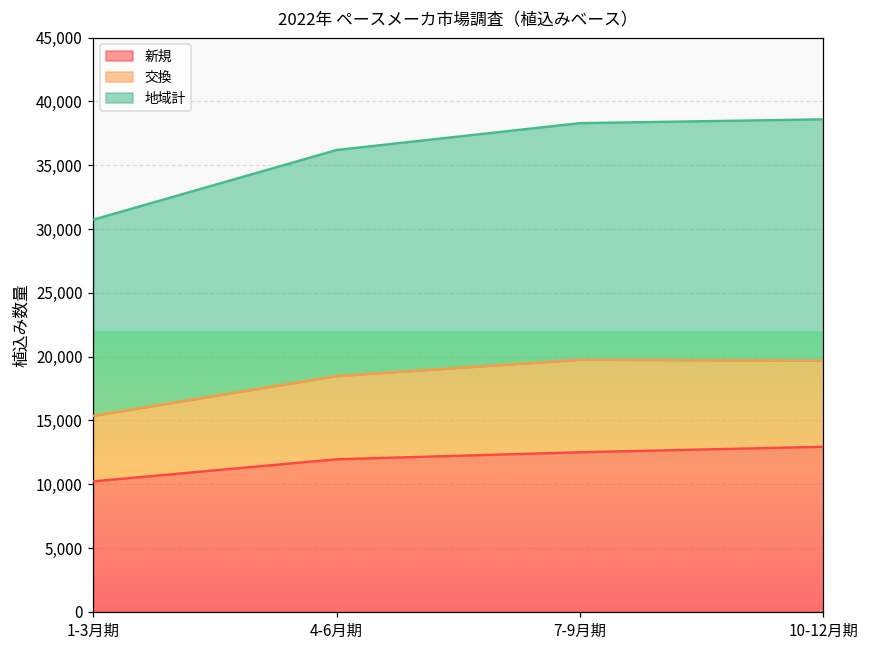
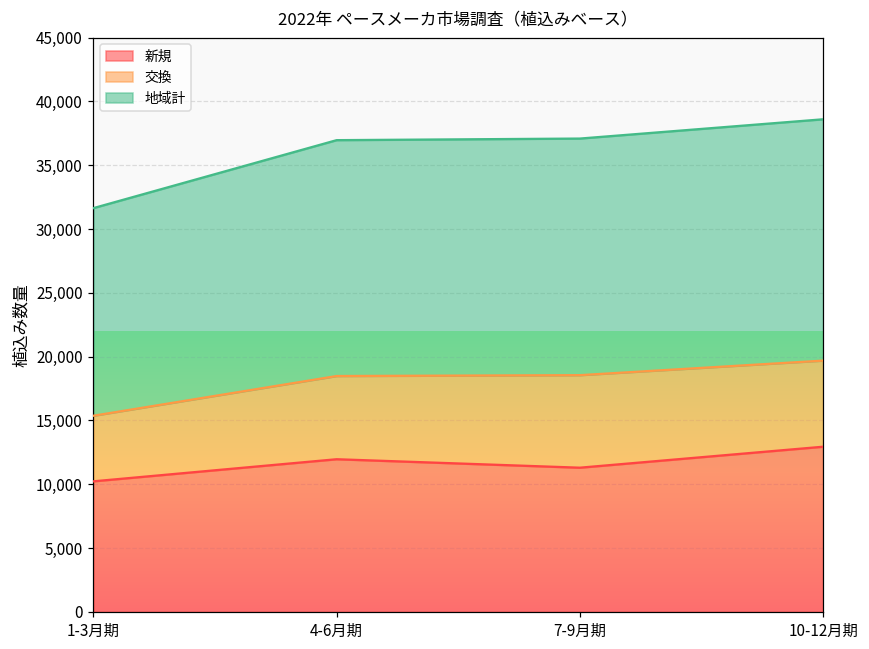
地域計, 1-3月期: 15,400 -> 16,300
地域計, 4-6月期: 17,700 -> 18,500
新規, 7-9月期: 12,500 -> 11,300
